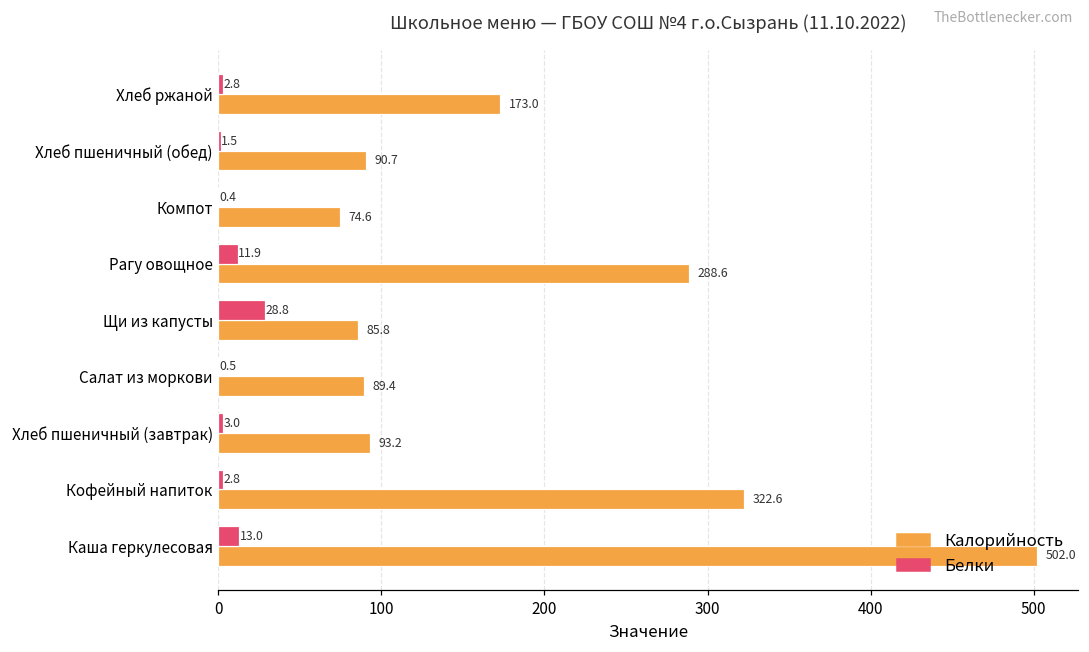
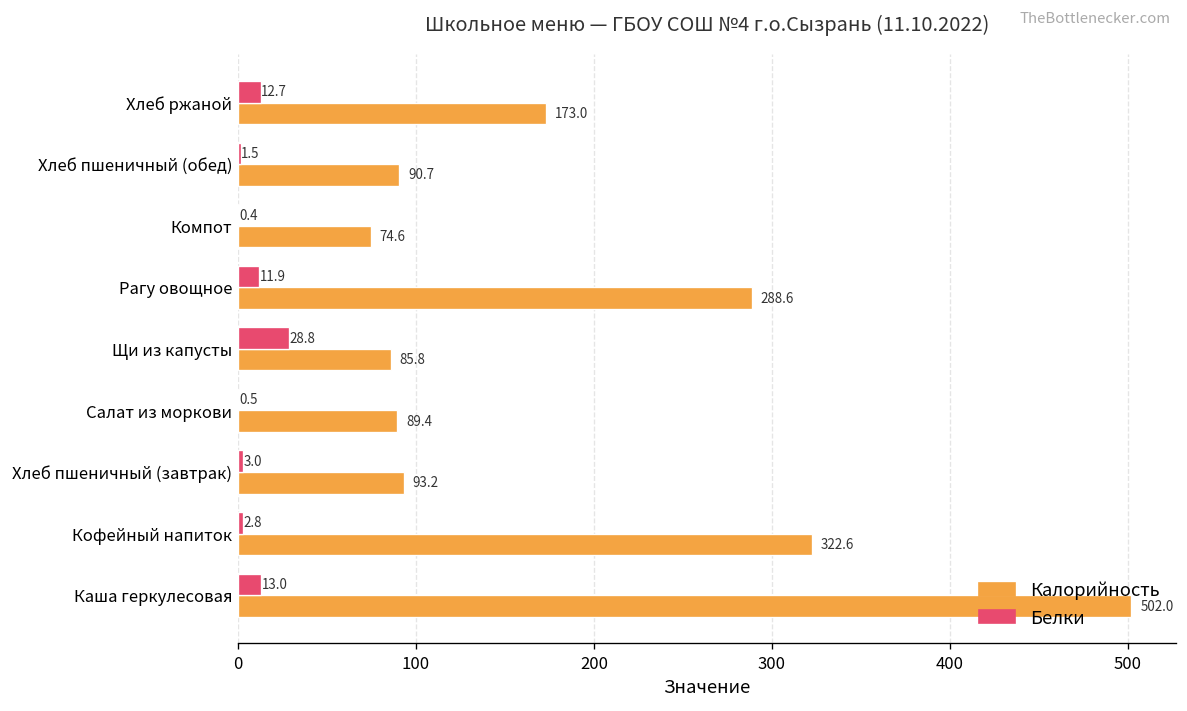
Белки, Хлеб ржаной: 2.8 -> 12.7
